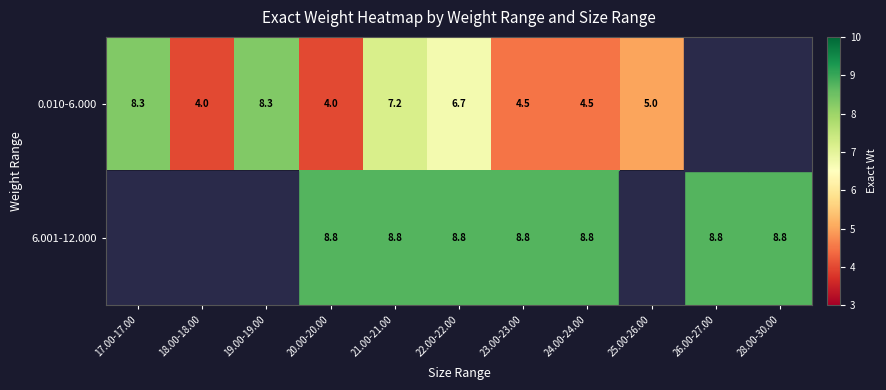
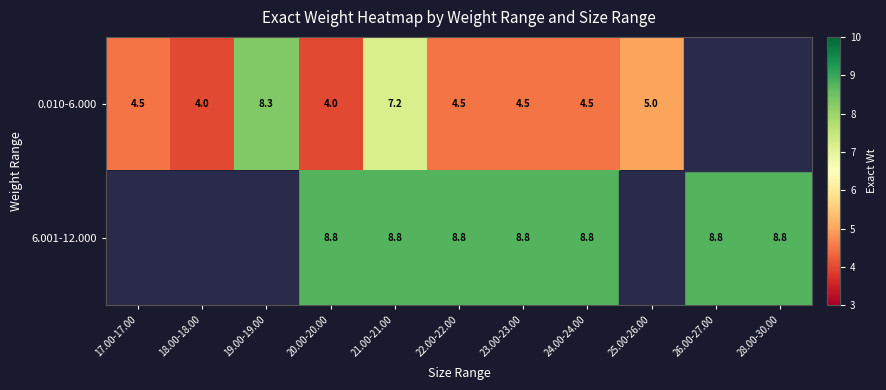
0.010-6.000, 17.00-17.00: 8.3 -> 4.5
0.010-6.000, 22.00-22.00: 6.7 -> 4.5
